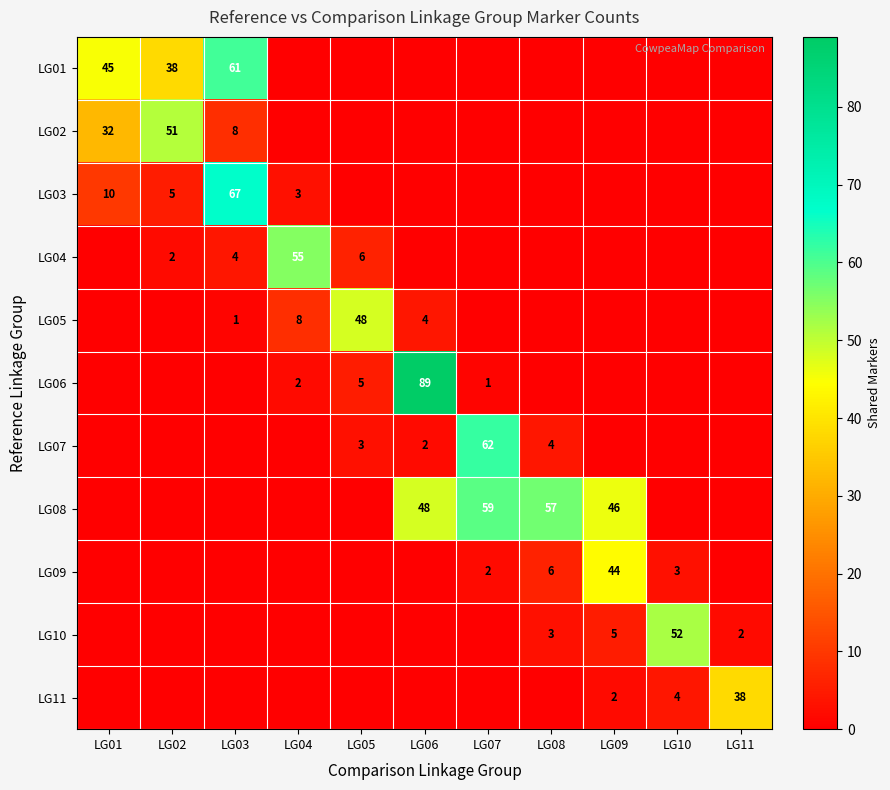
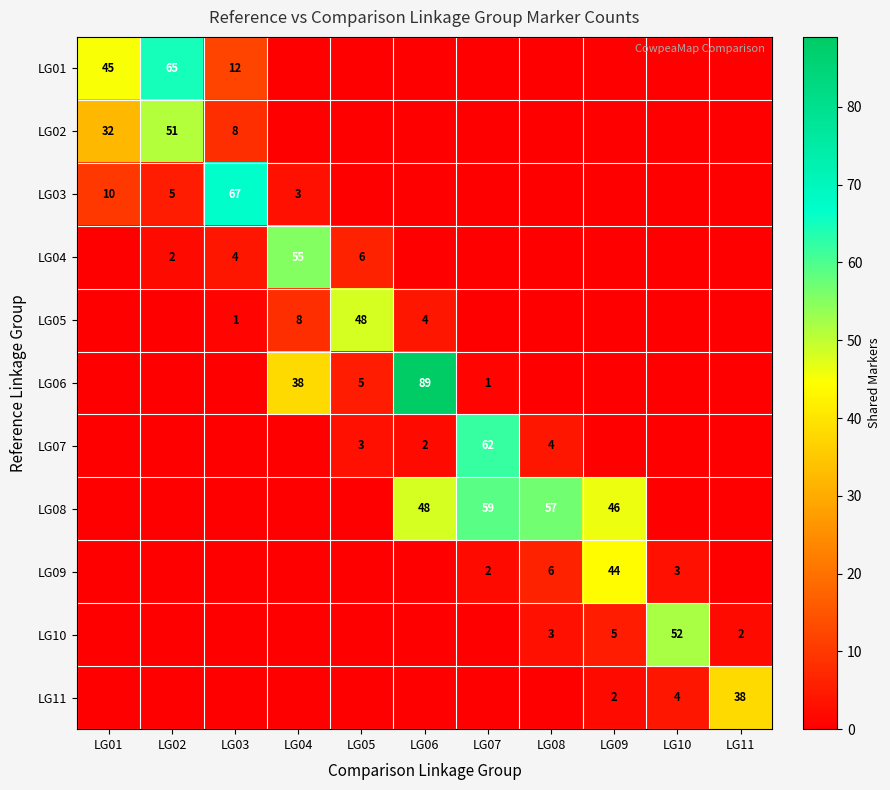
LG01, LG02: 38 -> 65
LG01, LG03: 61 -> 12
LG06, LG04: 2 -> 38
